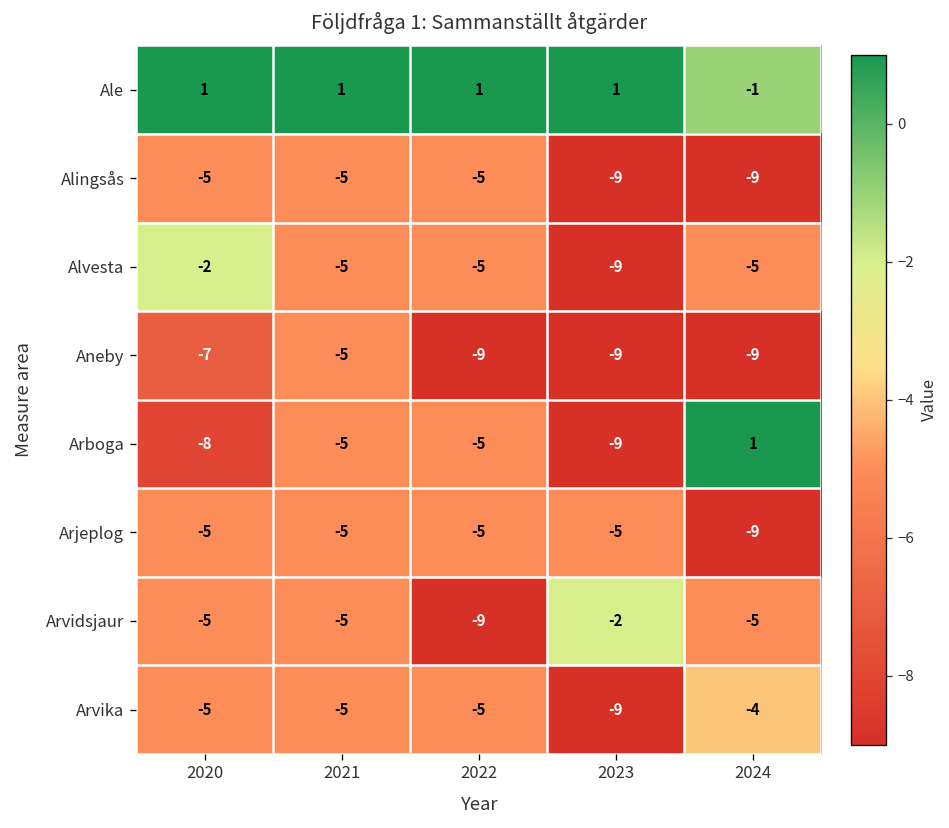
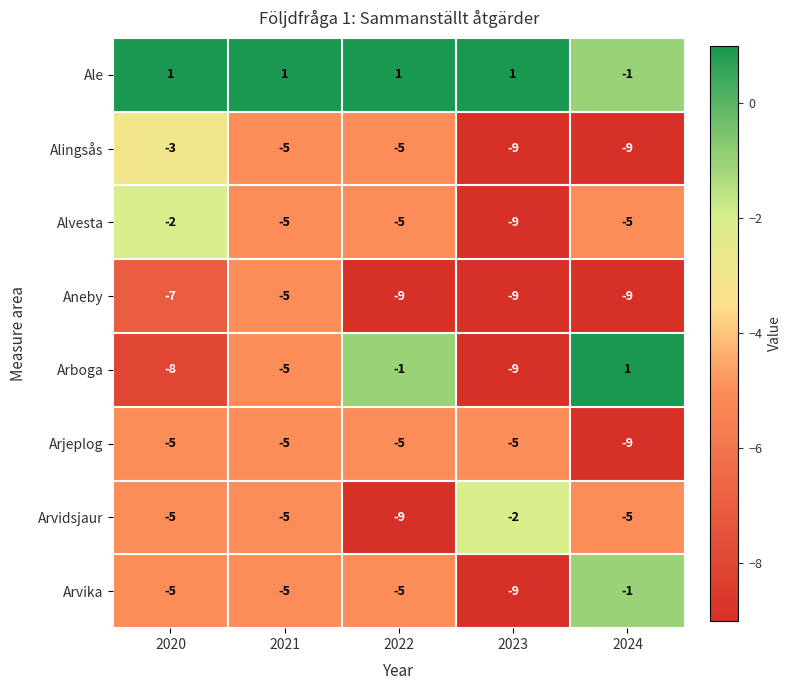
Alingsås, 2020: -5 -> -3
Arboga, 2022: -5 -> -1
Arvika, 2024: -4 -> -1
